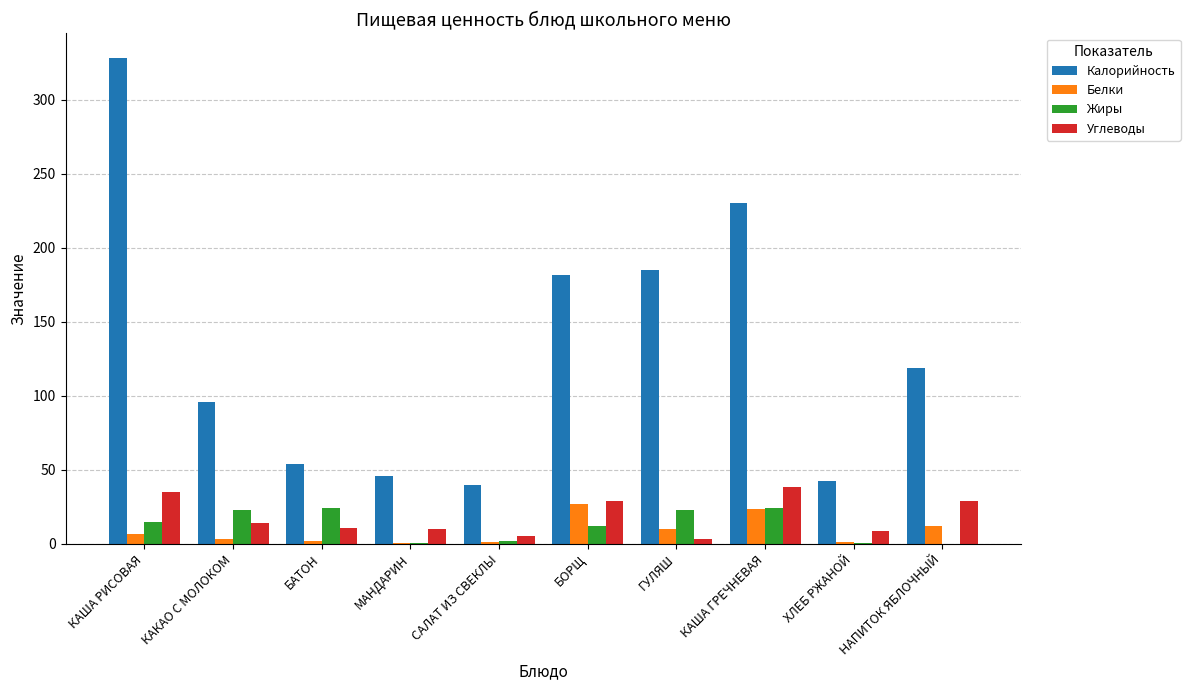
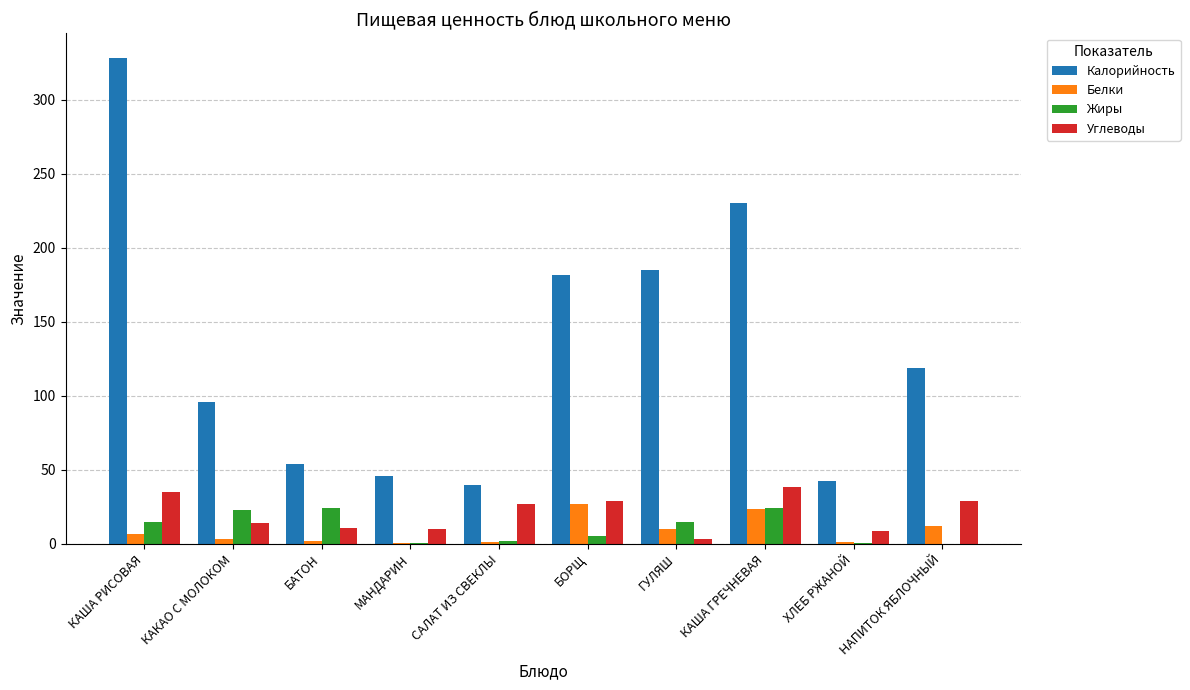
Углеводы, САЛАТ ИЗ СВЕКЛЫ: 5 -> 27
Жиры, БОРЩ: 12 -> 5
Жиры, ГУЛЯШ: 22 -> 14
